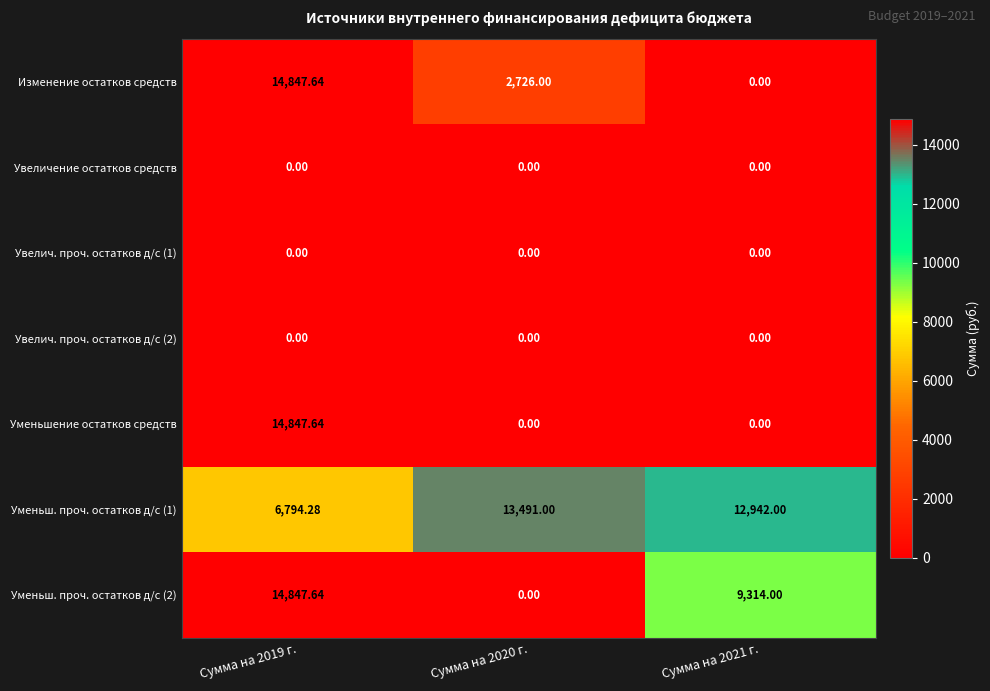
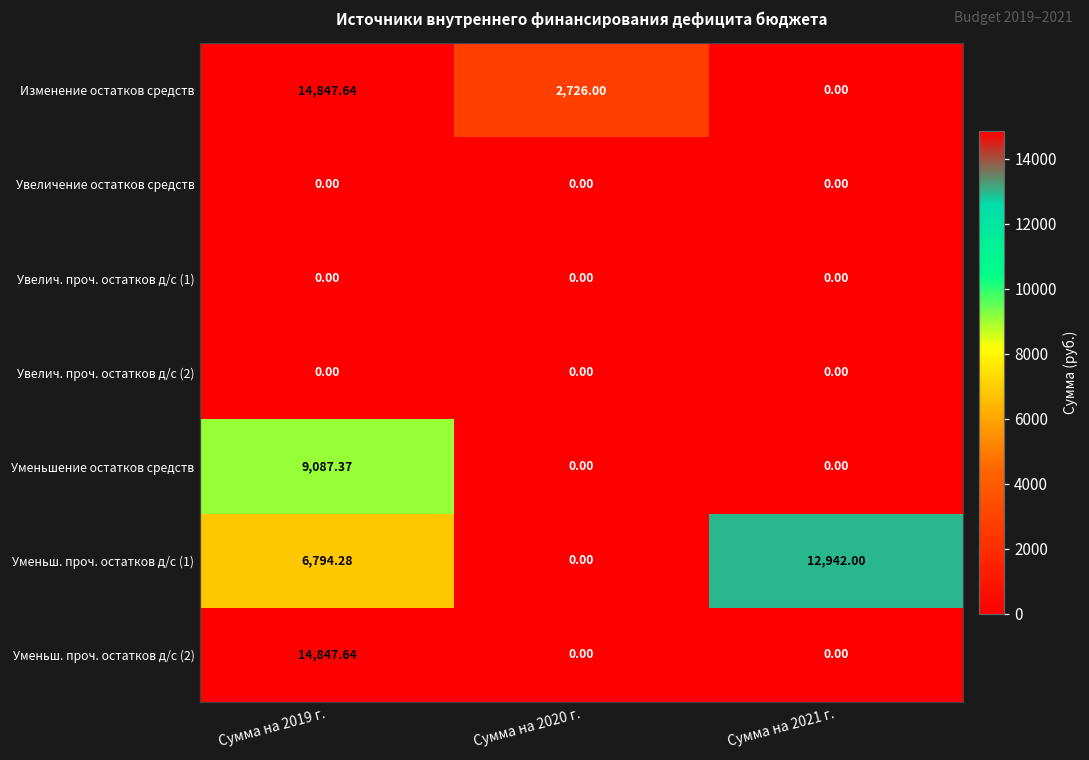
Уменьшение остатков средств, Сумма на 2019 г.: 14,847.64 -> 9,087.37
Уменьш. проч. остатков д/с (1), Сумма на 2020 г.: 13,491.00 -> 0.00
Уменьш. проч. остатков д/с (2), Сумма на 2021 г.: 9,314.00 -> 0.00
